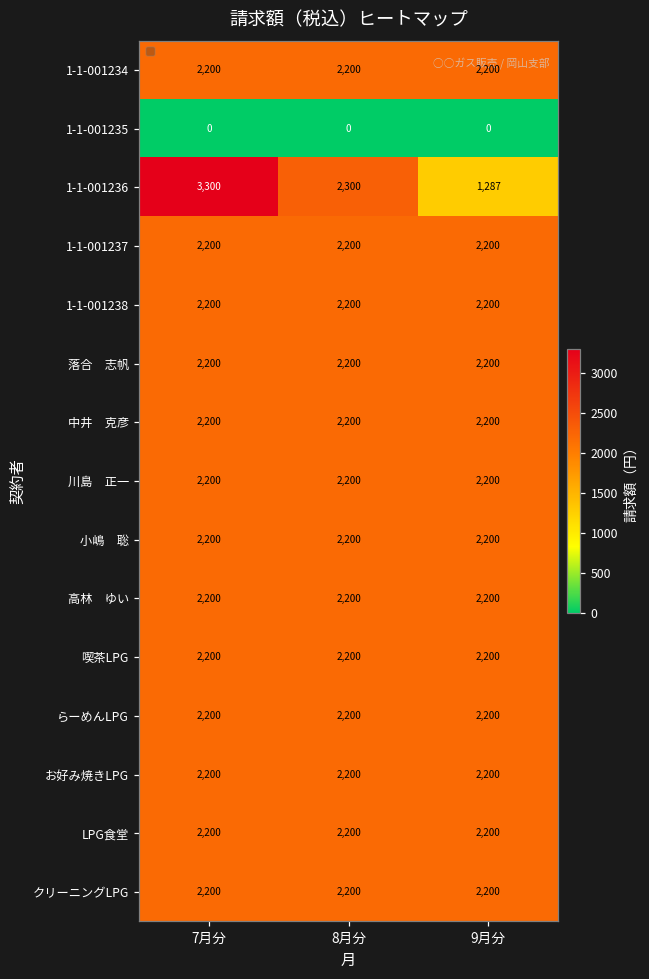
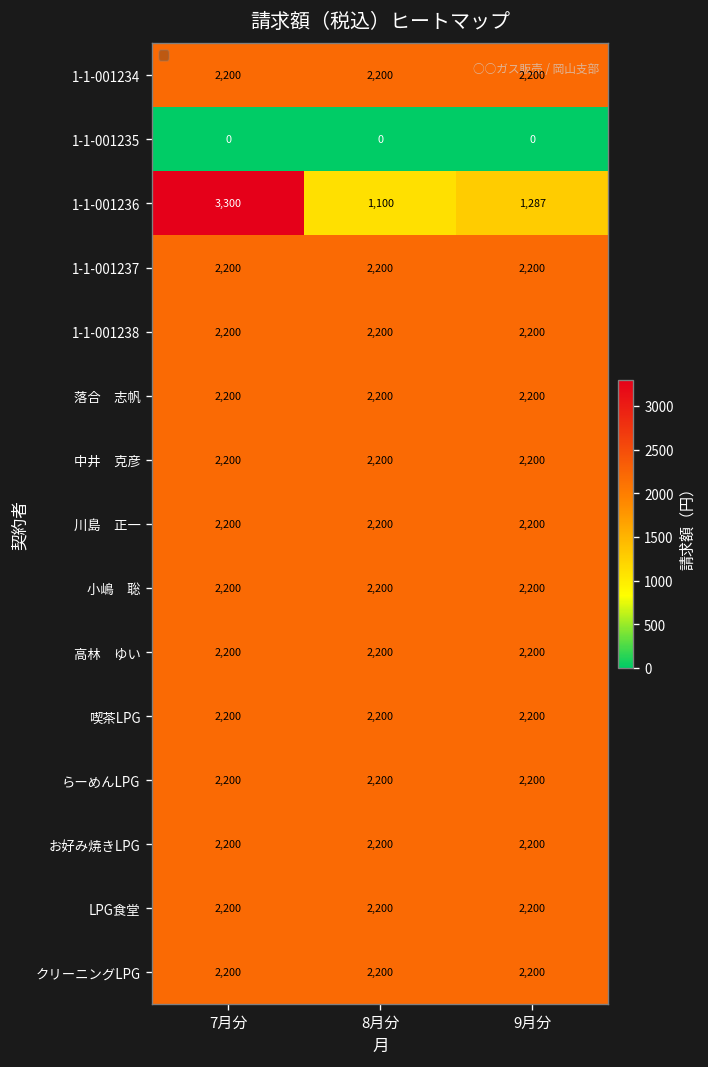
1-1-001236, 8月分: 2,300 -> 1,100
